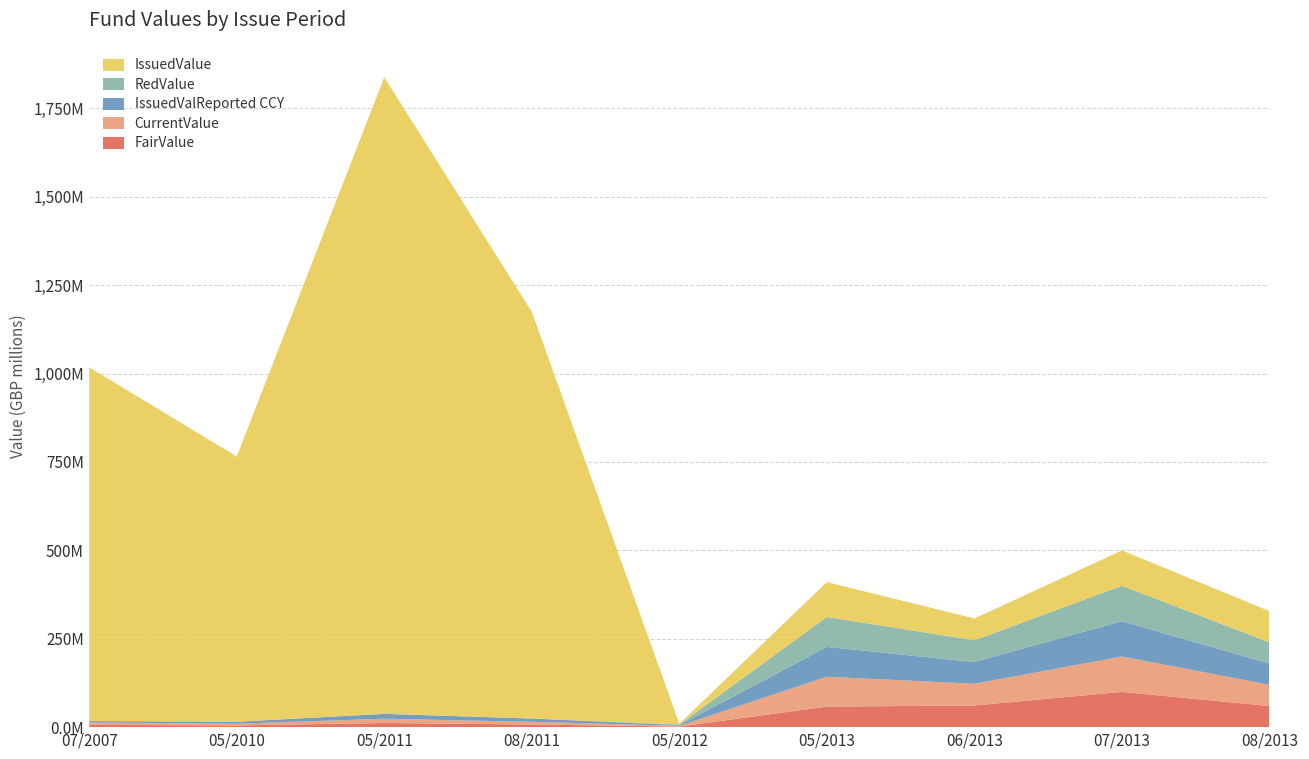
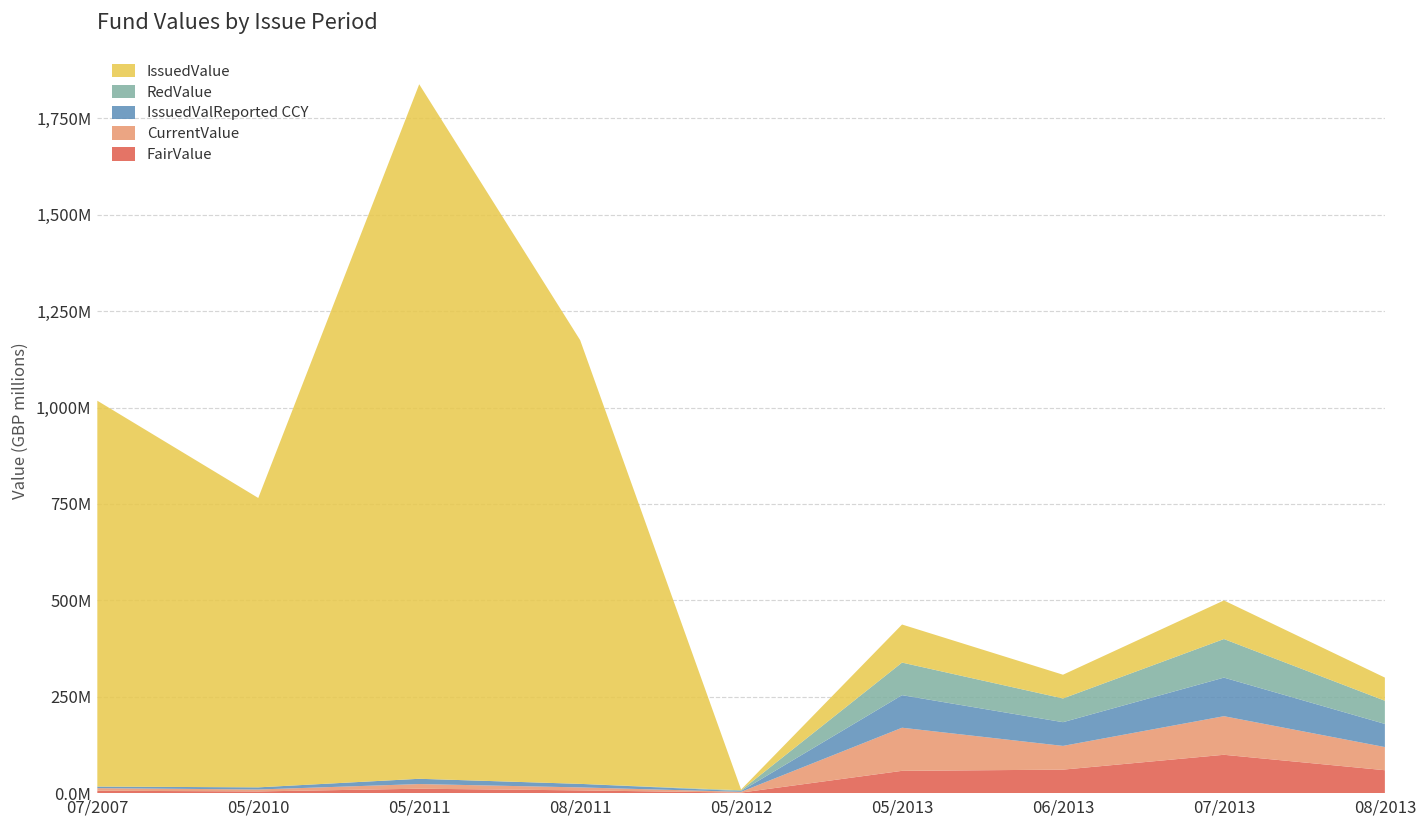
CurrentValue, 05/2013: 80,000,000 -> 110,000,000
IssuedValue, 08/2013: 90,000,000 -> 60,000,000
